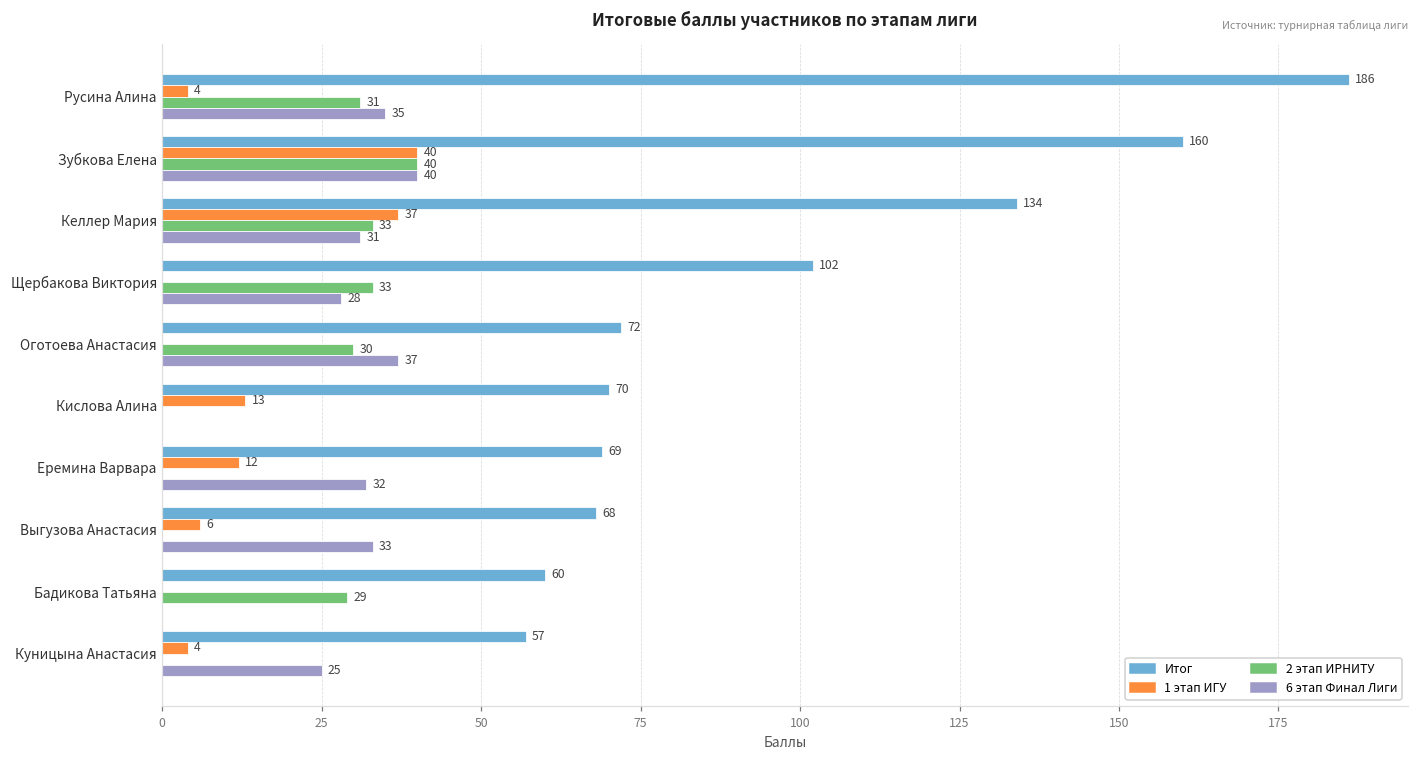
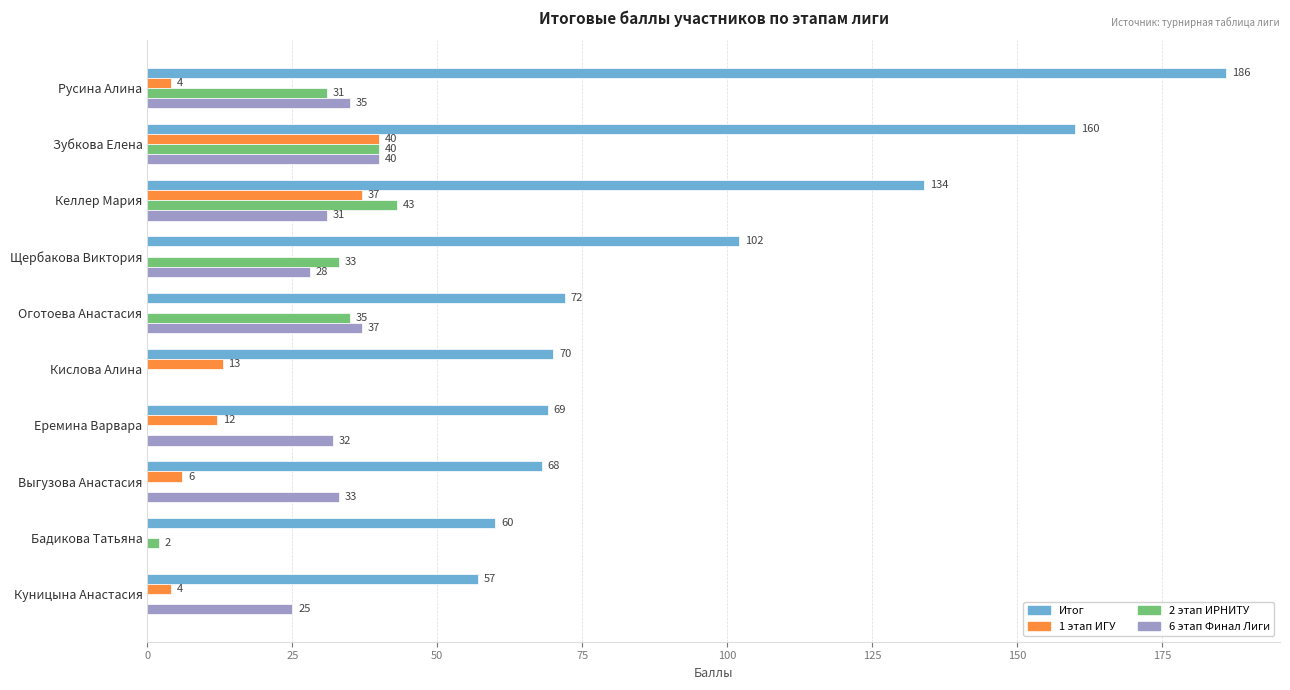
2 этап ИРНИТУ, Келлер Мария: 33 -> 43
2 этап ИРНИТУ, Оготоева Анастасия: 30 -> 35
2 этап ИРНИТУ, Бадикова Татьяна: 29 -> 2
